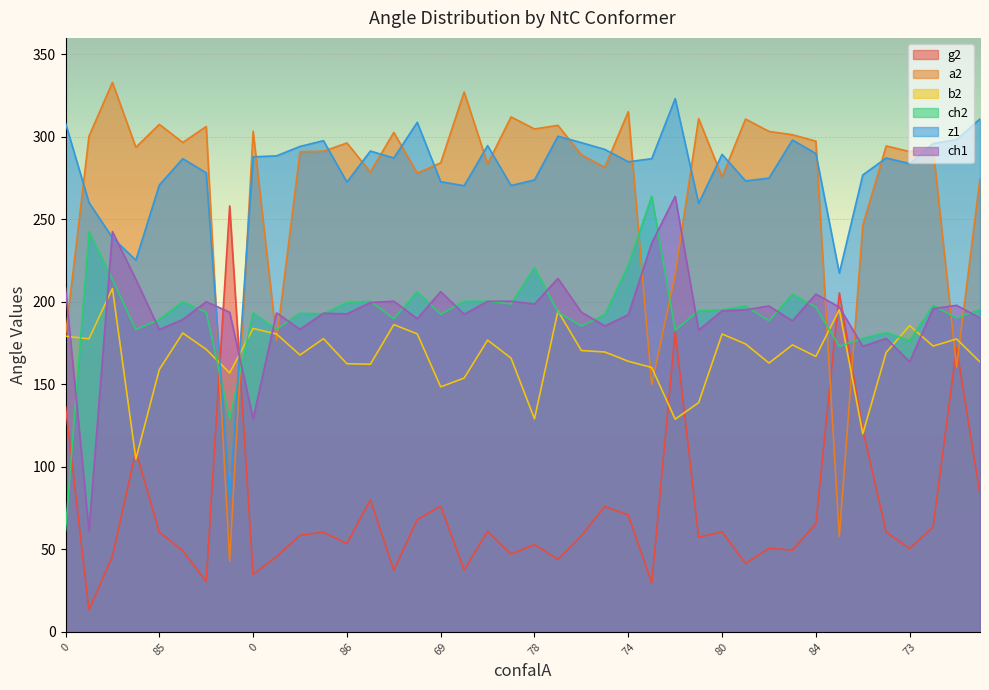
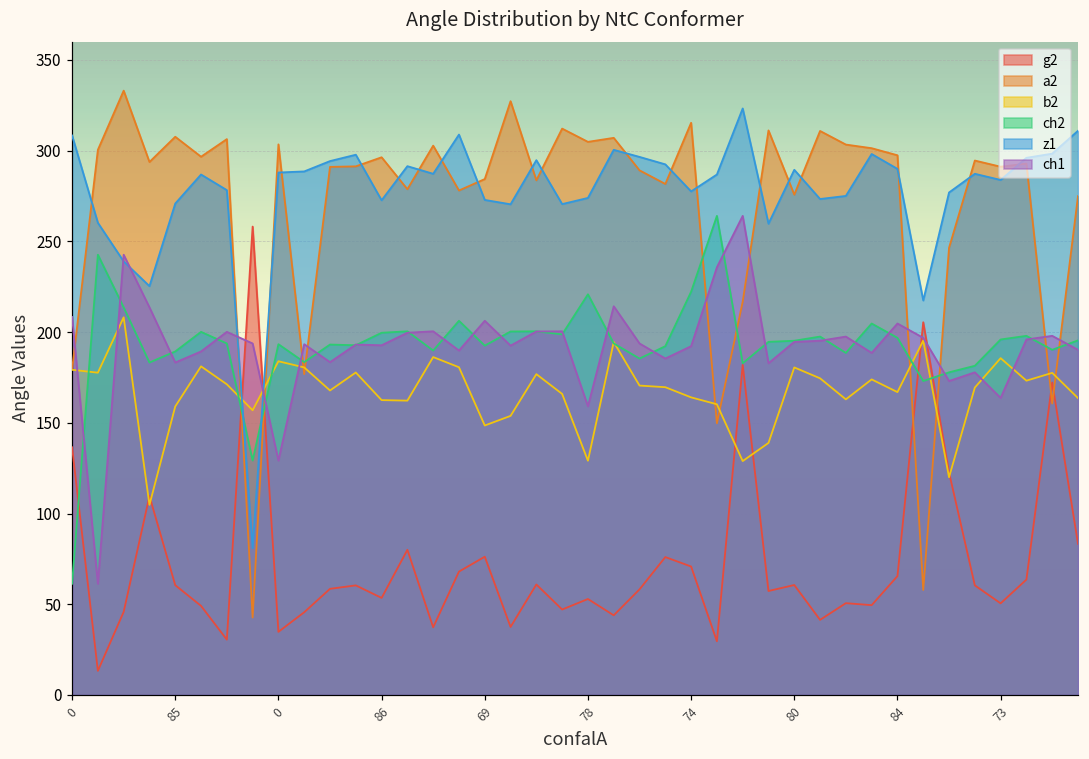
ch1, 78: 199 -> 159
z1, 74: 285 -> 278
ch2, 73: 177 -> 196
